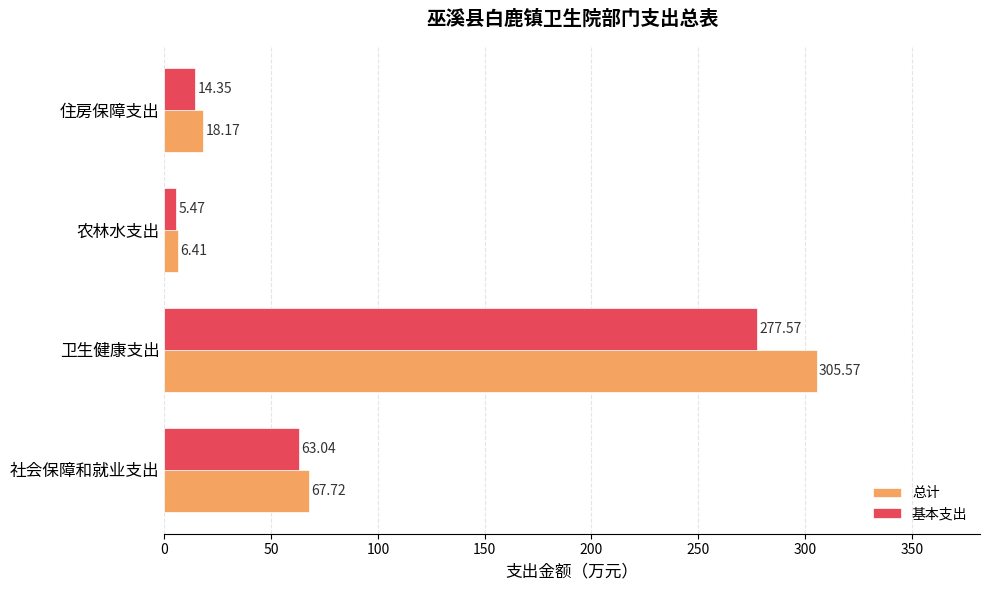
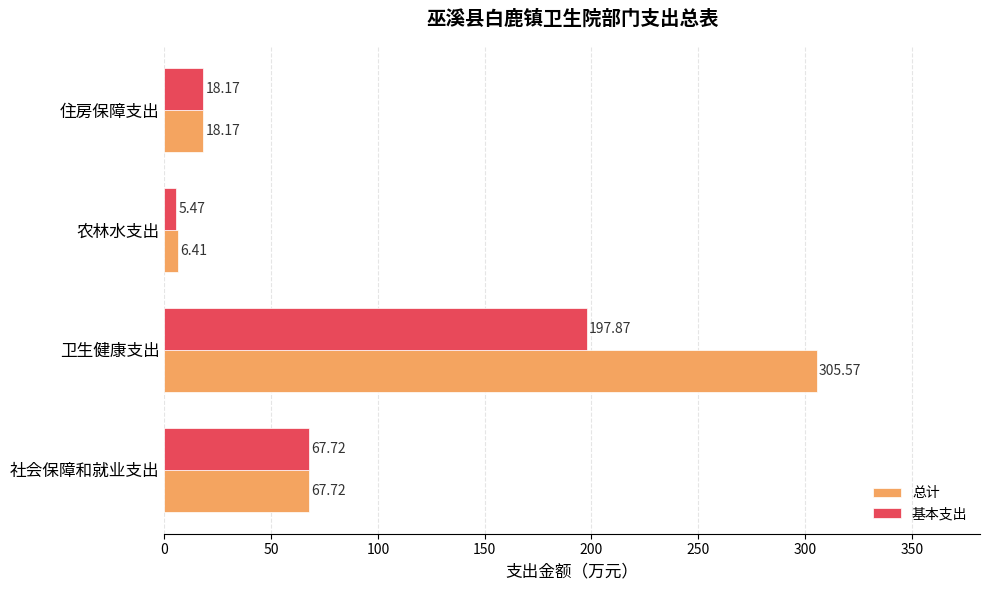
基本支出, 住房保障支出: 14.35 -> 18.17
基本支出, 卫生健康支出: 277.57 -> 197.87
基本支出, 社会保障和就业支出: 63.04 -> 67.72
